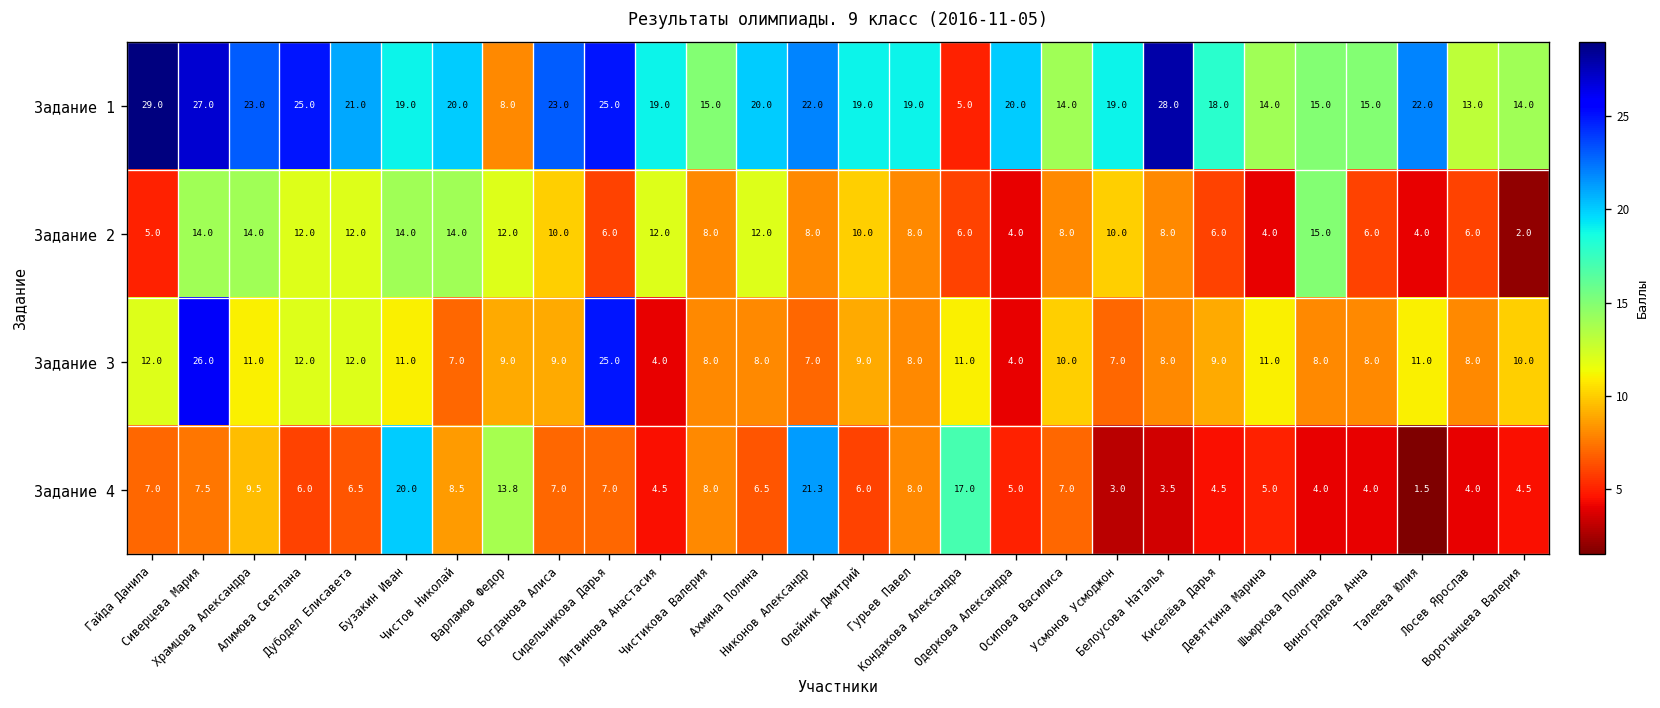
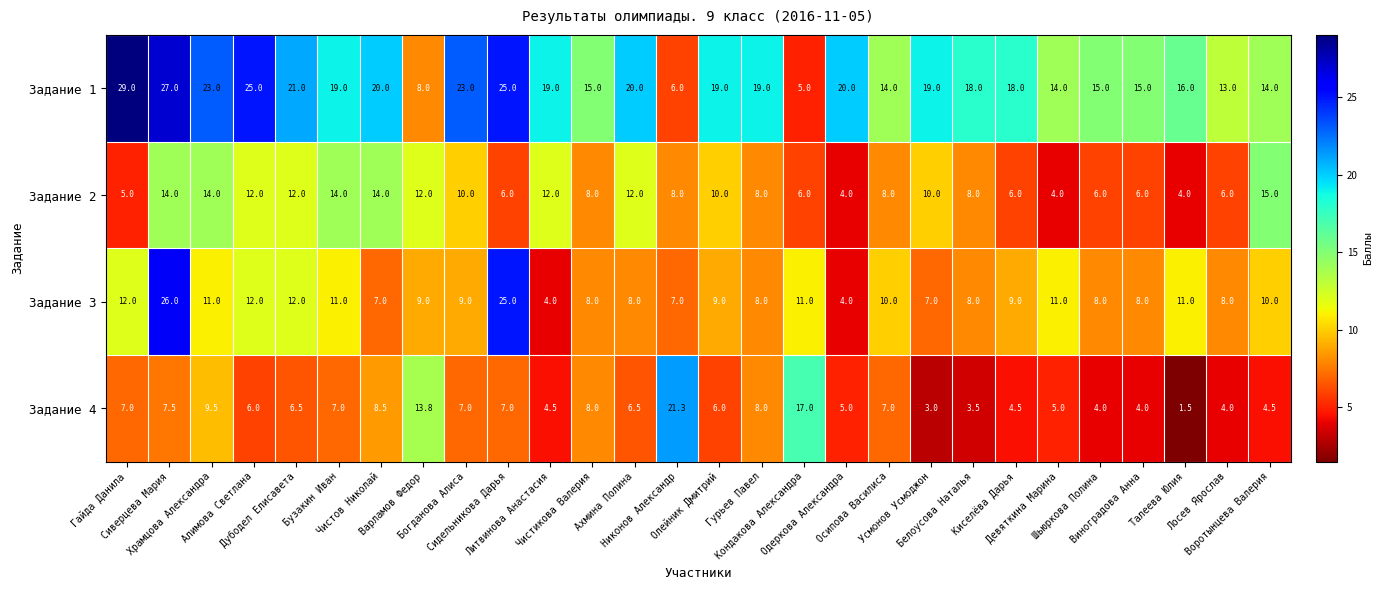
Задание 1, Никонов Александр: 22.0 -> 6.0
Задание 1, Белоусова Наталья: 28.0 -> 18.0
Задание 1, Талеева Юлия: 22.0 -> 16.0
Задание 2, Шьюркова Полина: 15.0 -> 6.0
Задание 2, Воротынцева Валерия: 2.0 -> 15.0
Задание 4, Бузакин Иван: 20.0 -> 7.0
